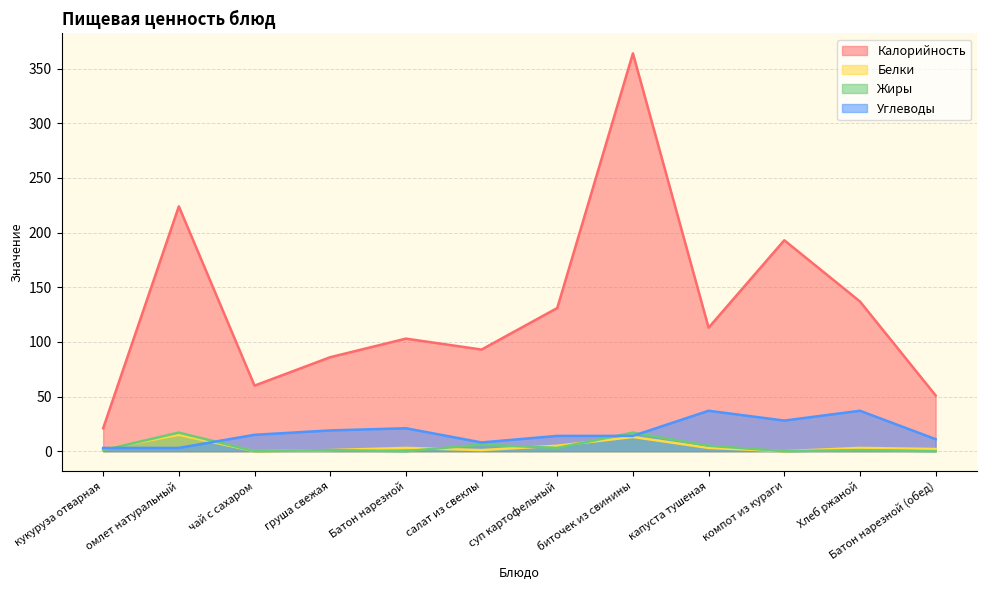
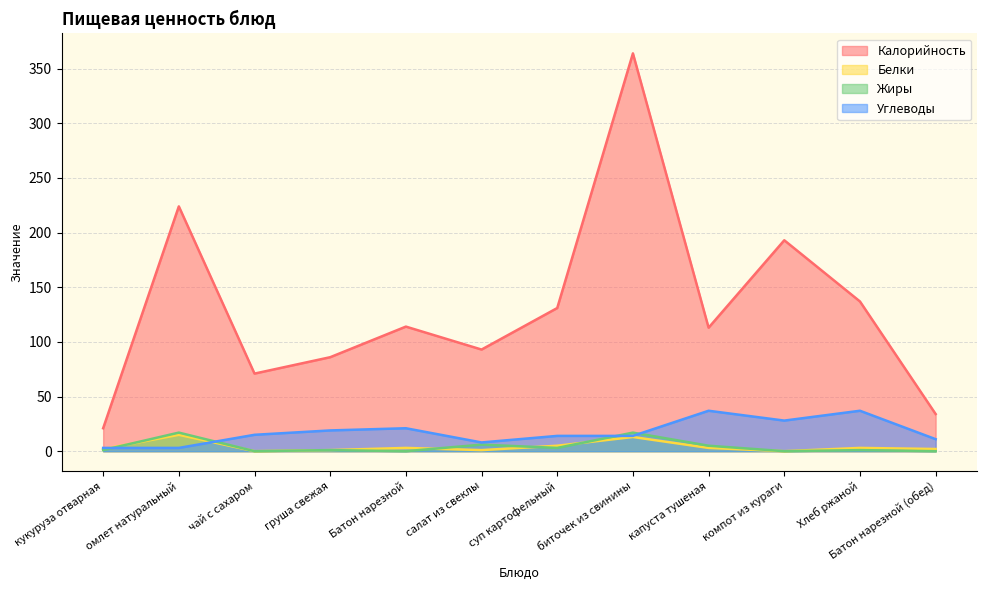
Калорийность, чай с сахаром: 60 -> 71
Калорийность, Батон нарезной: 103 -> 114
Калорийность, Батон нарезной (обед): 51 -> 34
